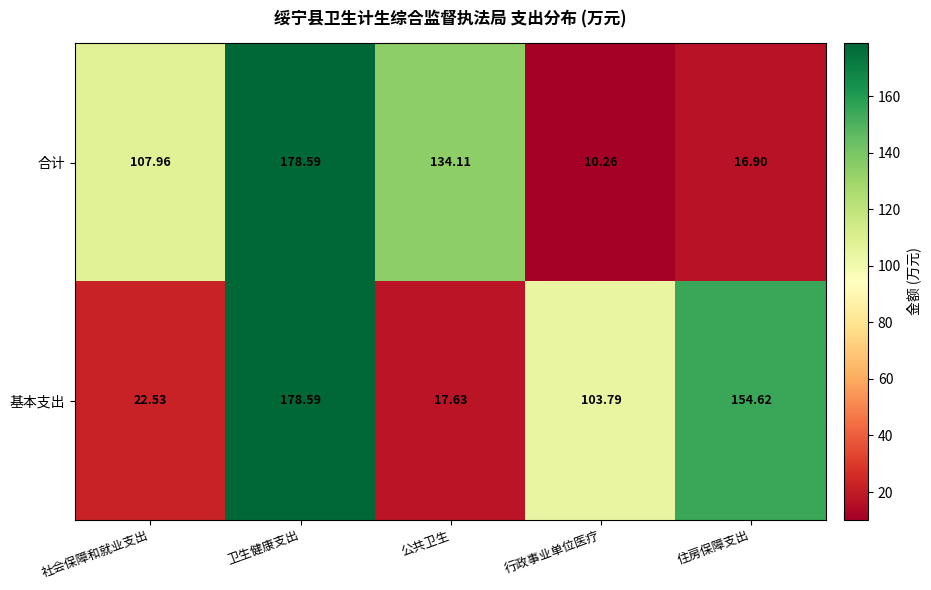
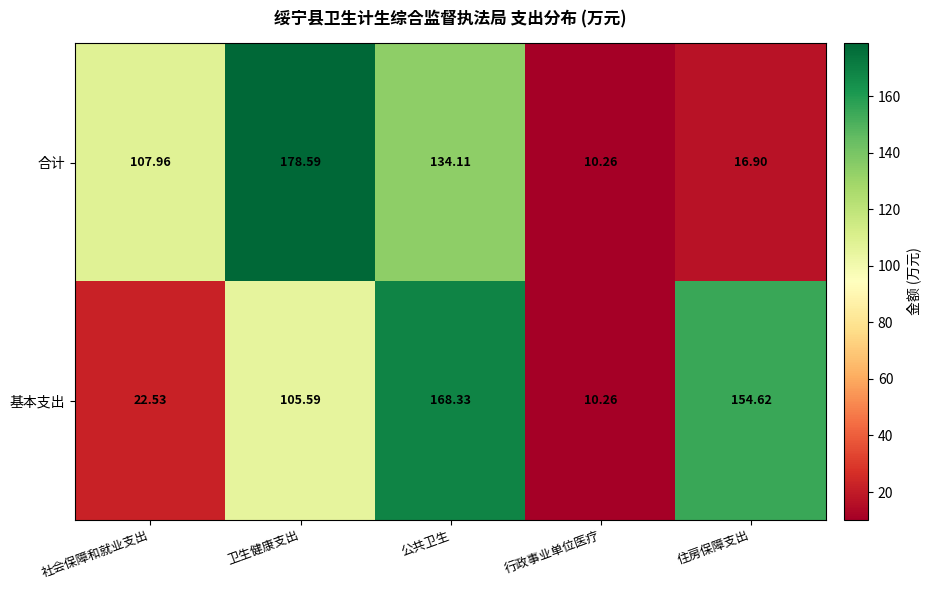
基本支出, 卫生健康支出: 178.59 -> 105.59
基本支出, 公共卫生: 17.63 -> 168.33
基本支出, 行政事业单位医疗: 103.79 -> 10.26
